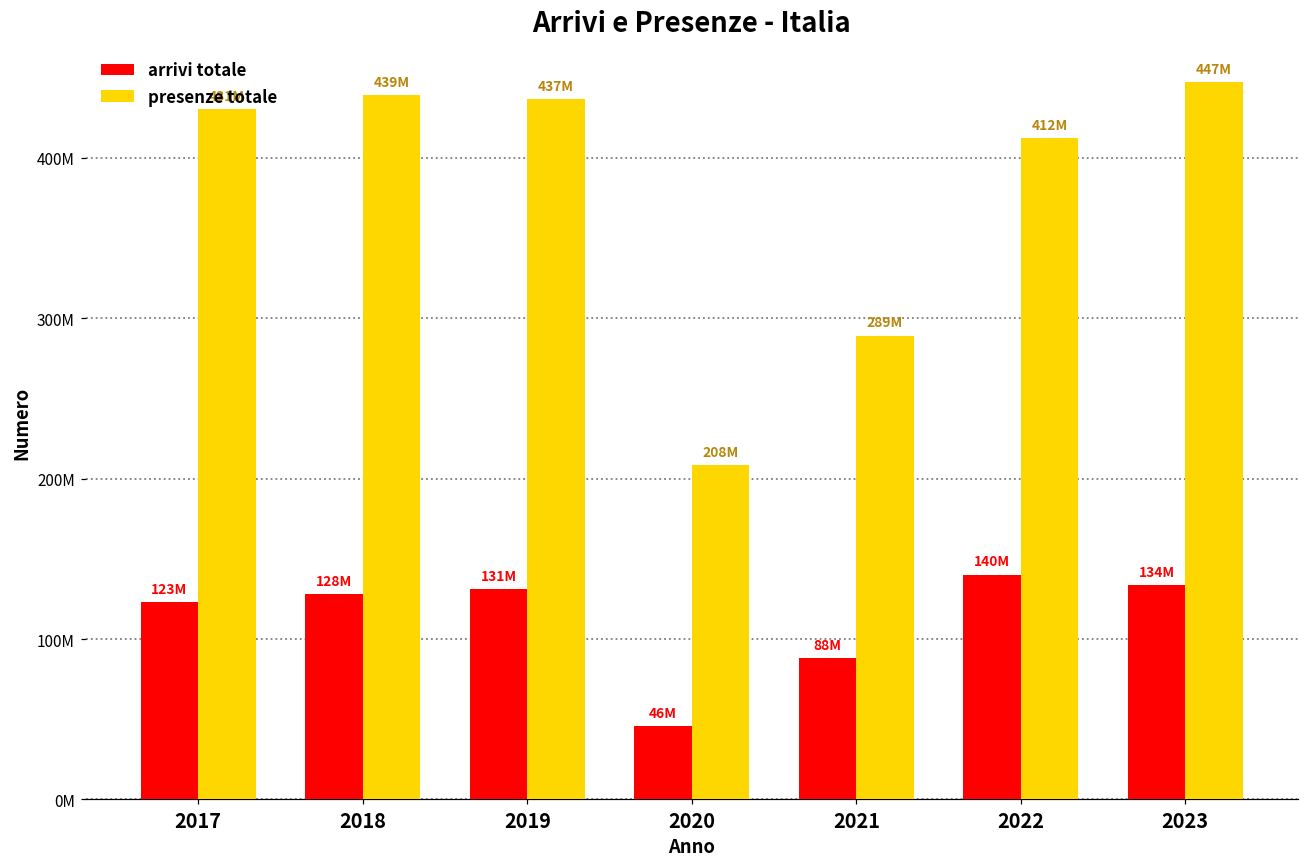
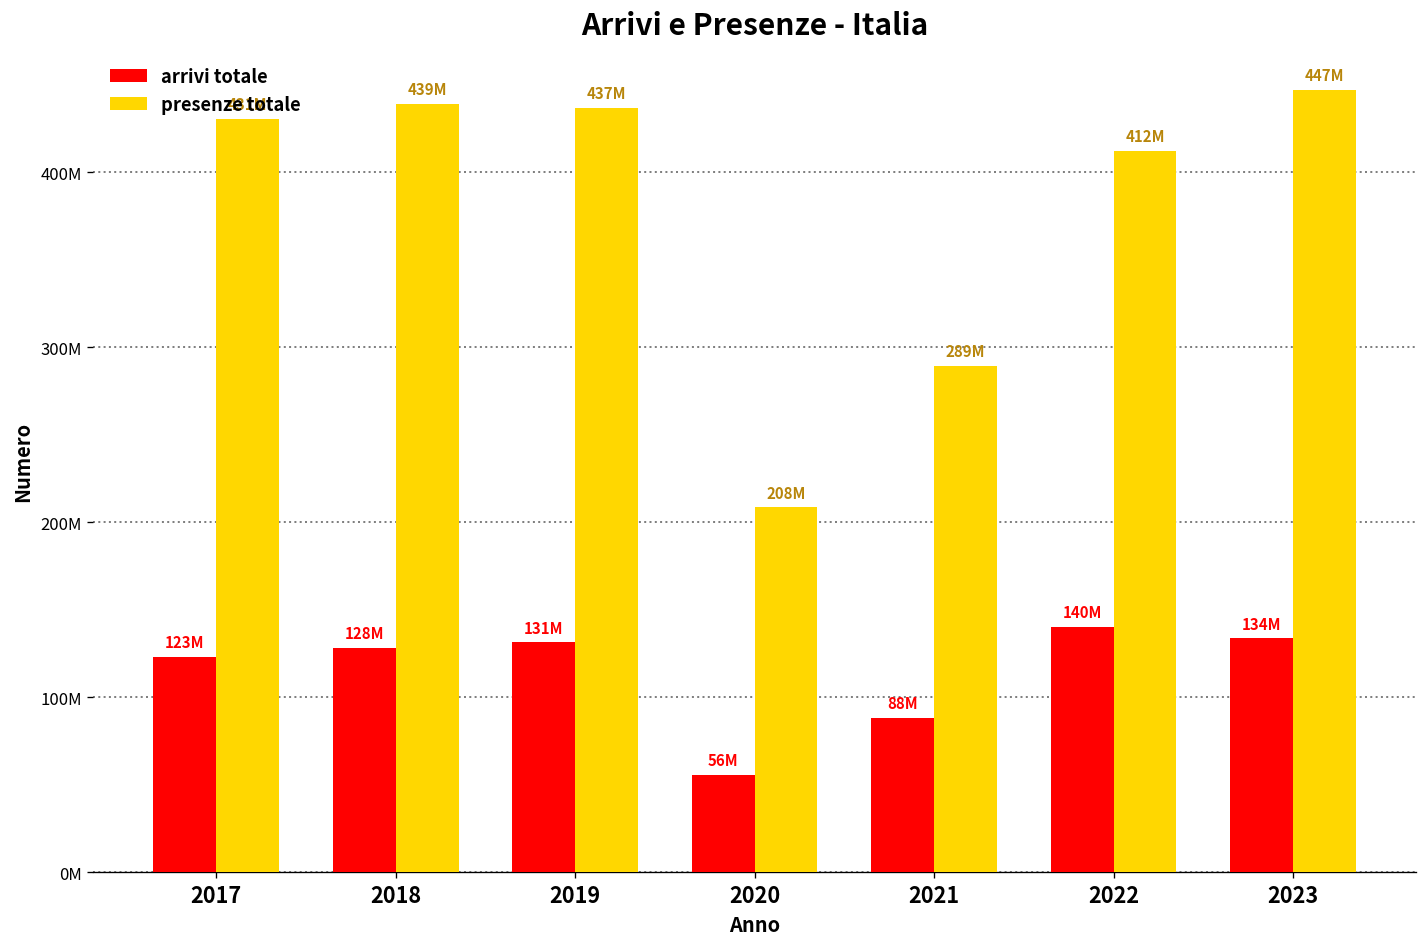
arrivi totale, 2020: 46M -> 56M
